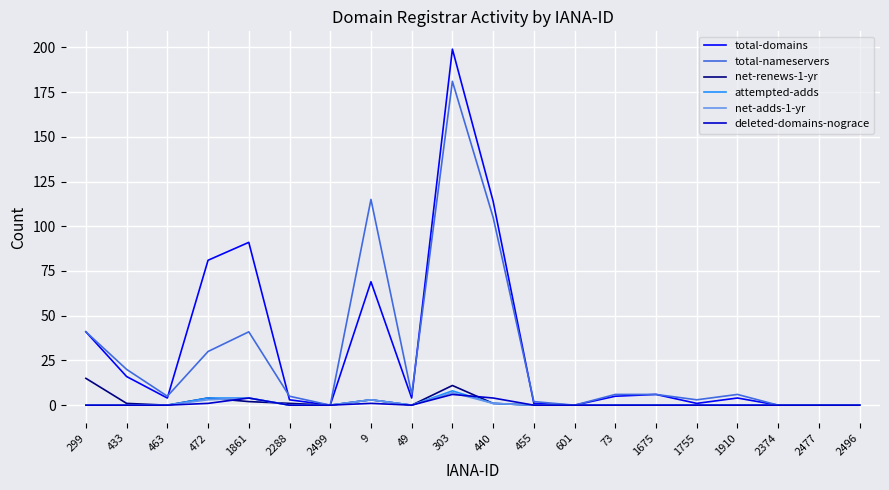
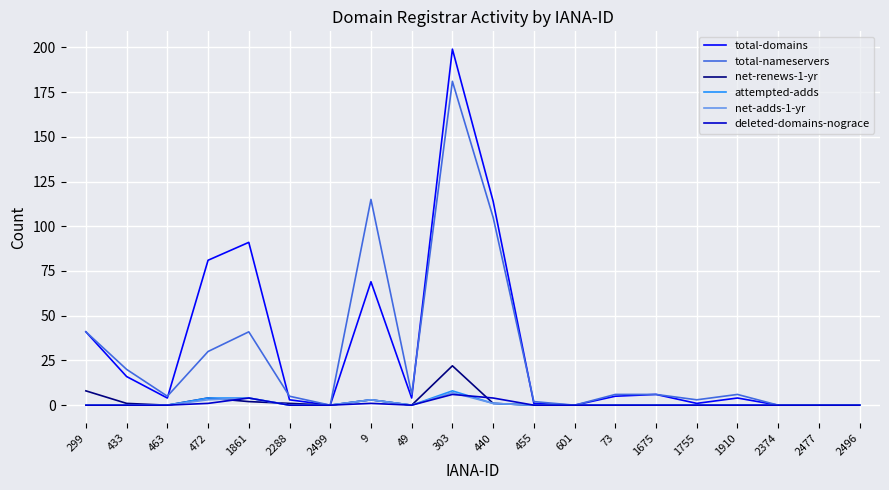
net-renews-1-yr, 299: 15 -> 8
net-renews-1-yr, 303: 11 -> 22
